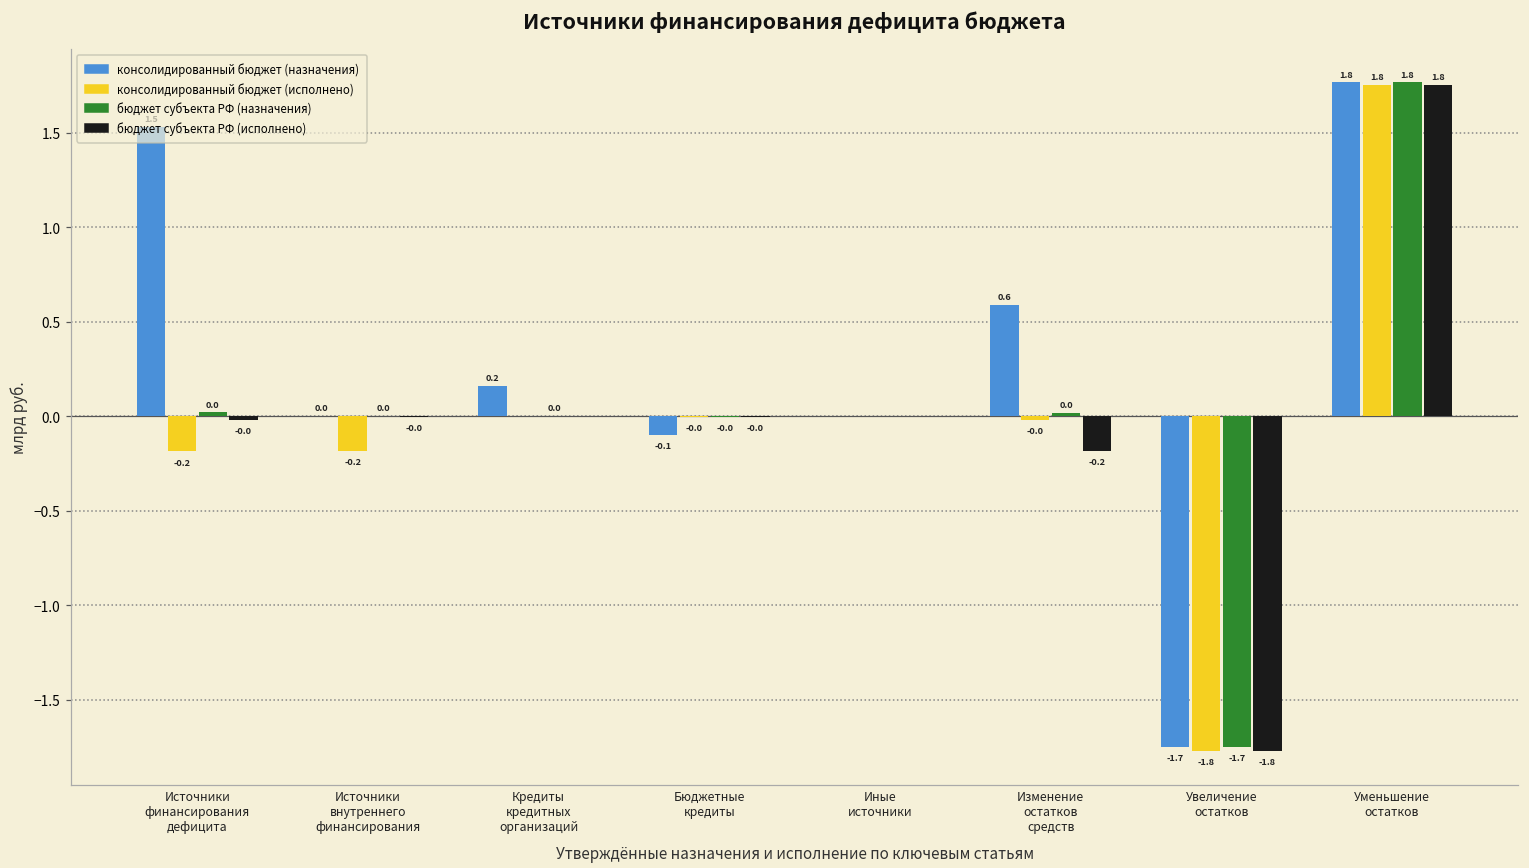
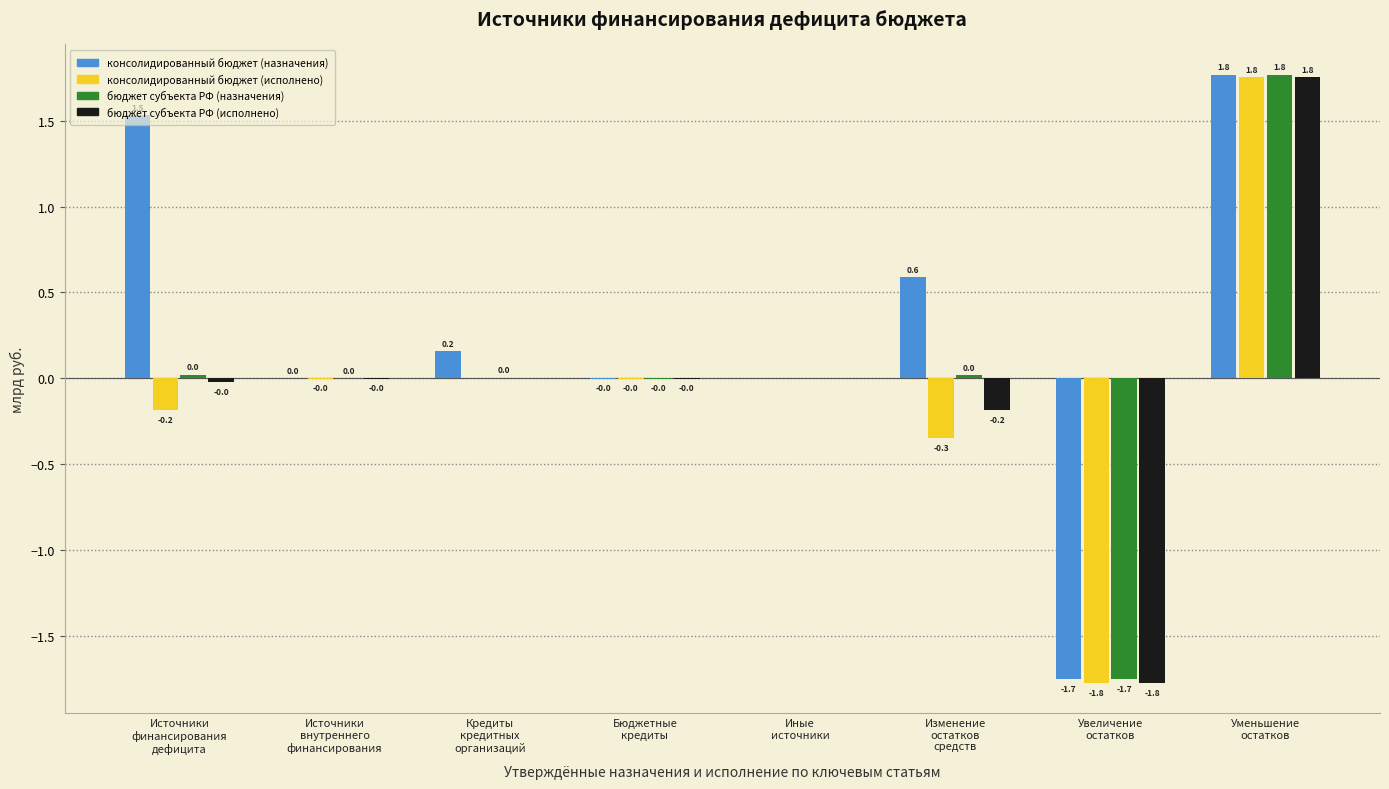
консолидированный бюджет (исполнено), Источники внутреннего финансирования: -0.2 -> -0.0
консолидированный бюджет (назначения), Бюджетные кредиты: -0.1 -> -0.0
консолидированный бюджет (исполнено), Изменение остатков средств: -0.0 -> -0.3
